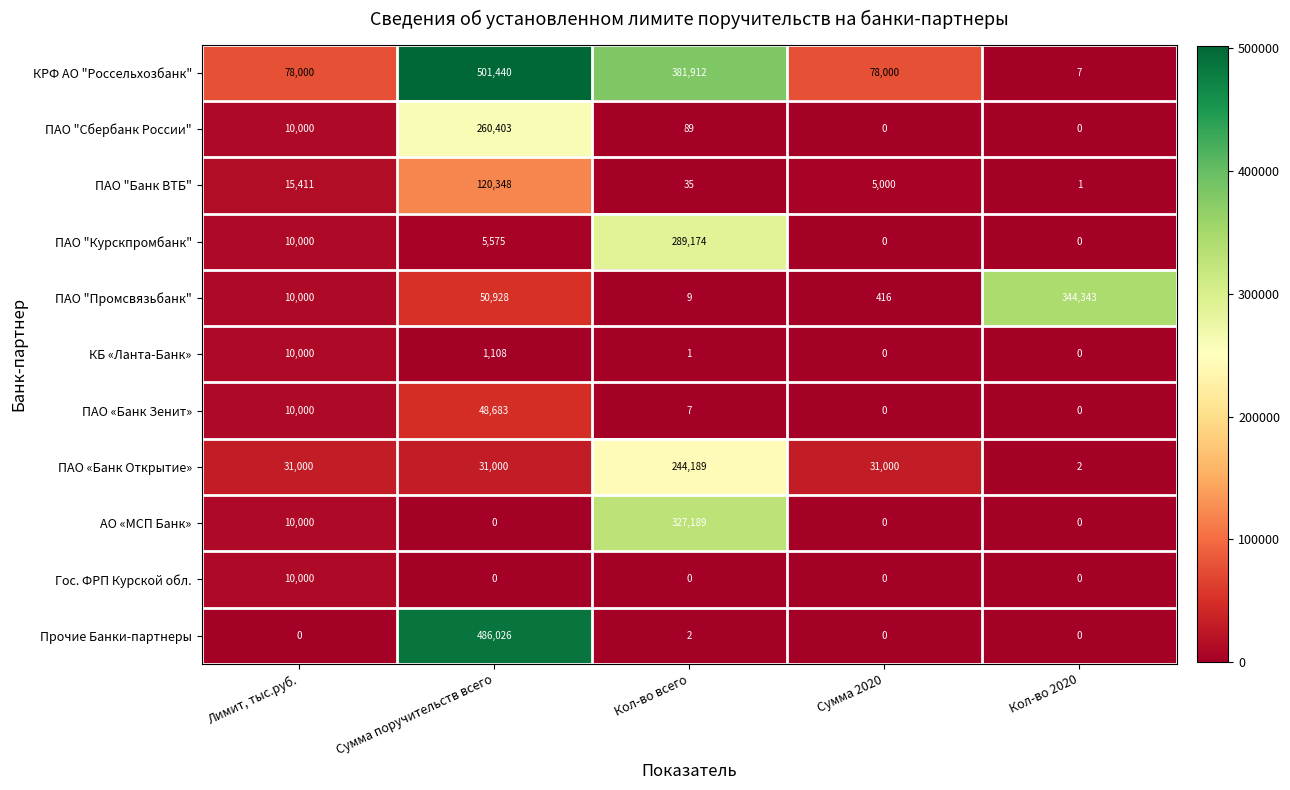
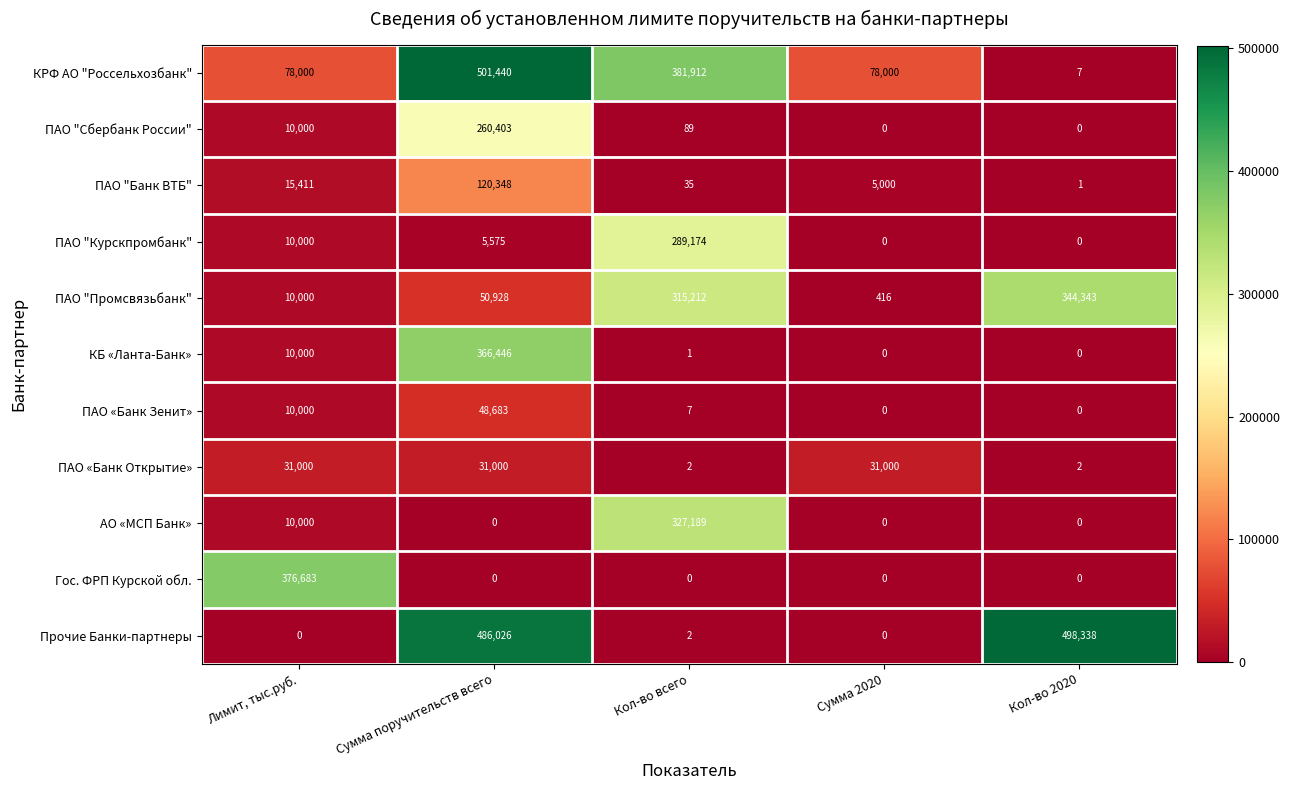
ПАО "Промсвязьбанк", Кол-во всего: 9 -> 315,212
КБ «Ланта-Банк», Сумма поручительств всего: 1,108 -> 366,446
ПАО «Банк Открытие», Кол-во всего: 244,189 -> 2
Гос. ФРП Курской обл., Лимит, тыс.руб.: 10,000 -> 376,683
Прочие Банки-партнеры, Кол-во 2020: 0 -> 498,338
